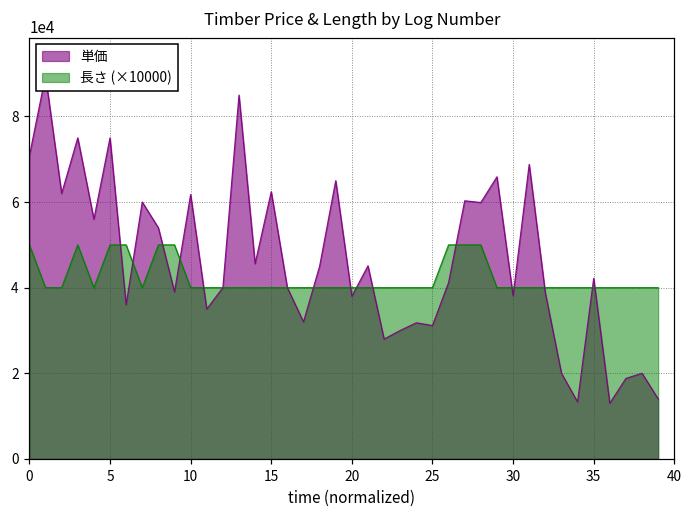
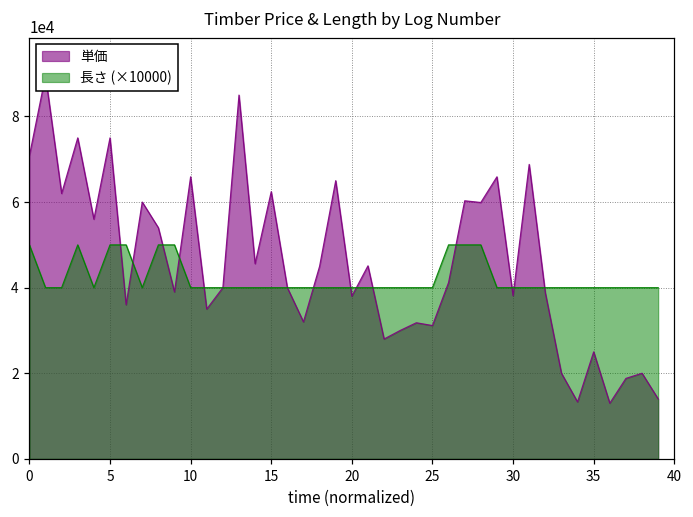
単価, 10: 62000 -> 66000
単価, 35: 42000 -> 25000
